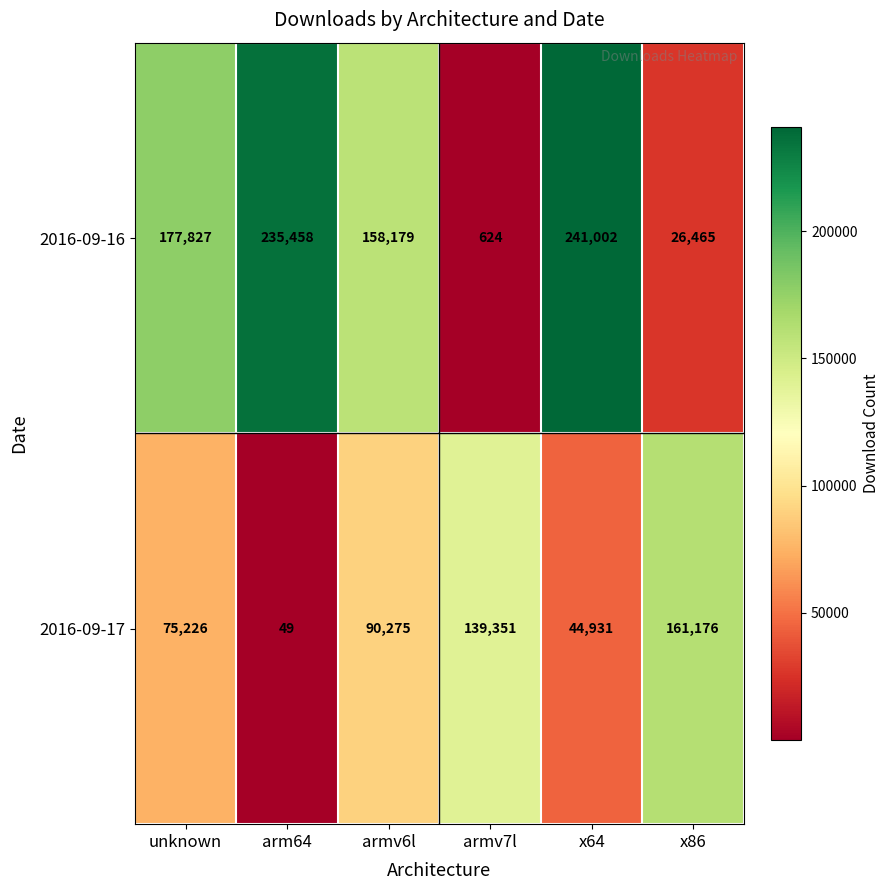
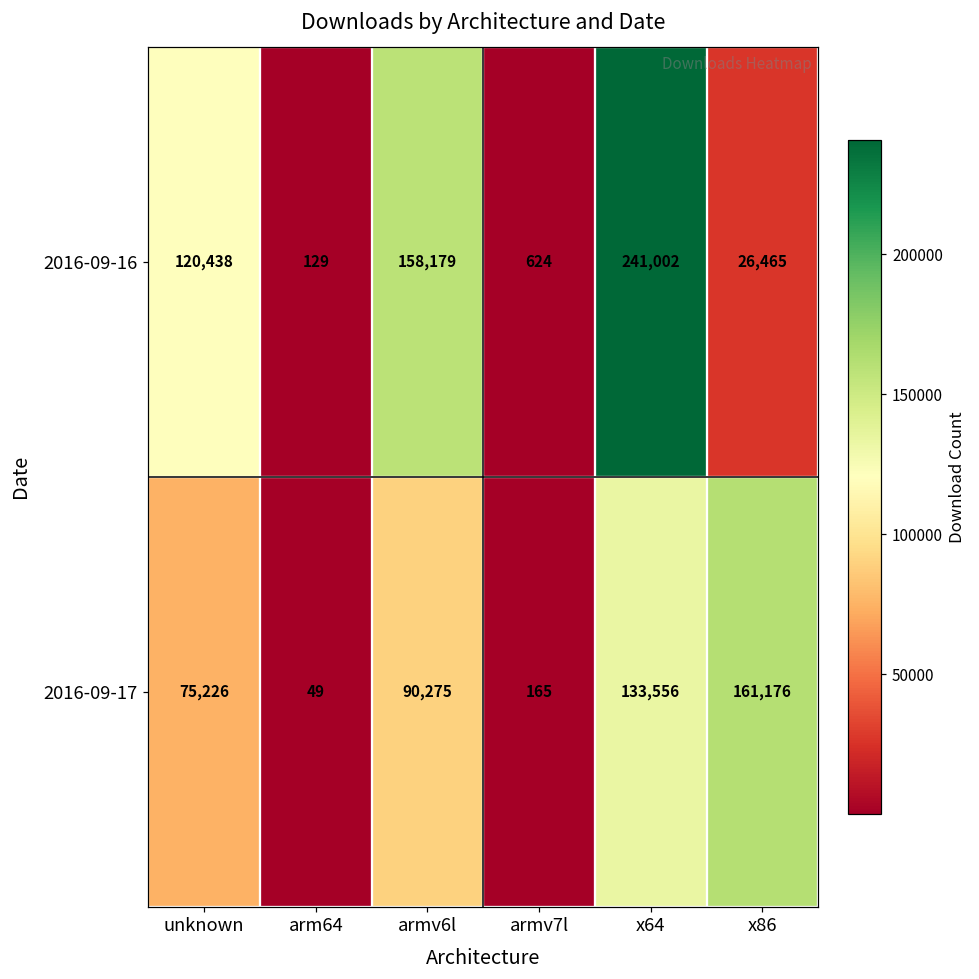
2016-09-16, unknown: 177,827 -> 120,438
2016-09-16, arm64: 235,458 -> 129
2016-09-17, armv7l: 139,351 -> 165
2016-09-17, x64: 44,931 -> 133,556
